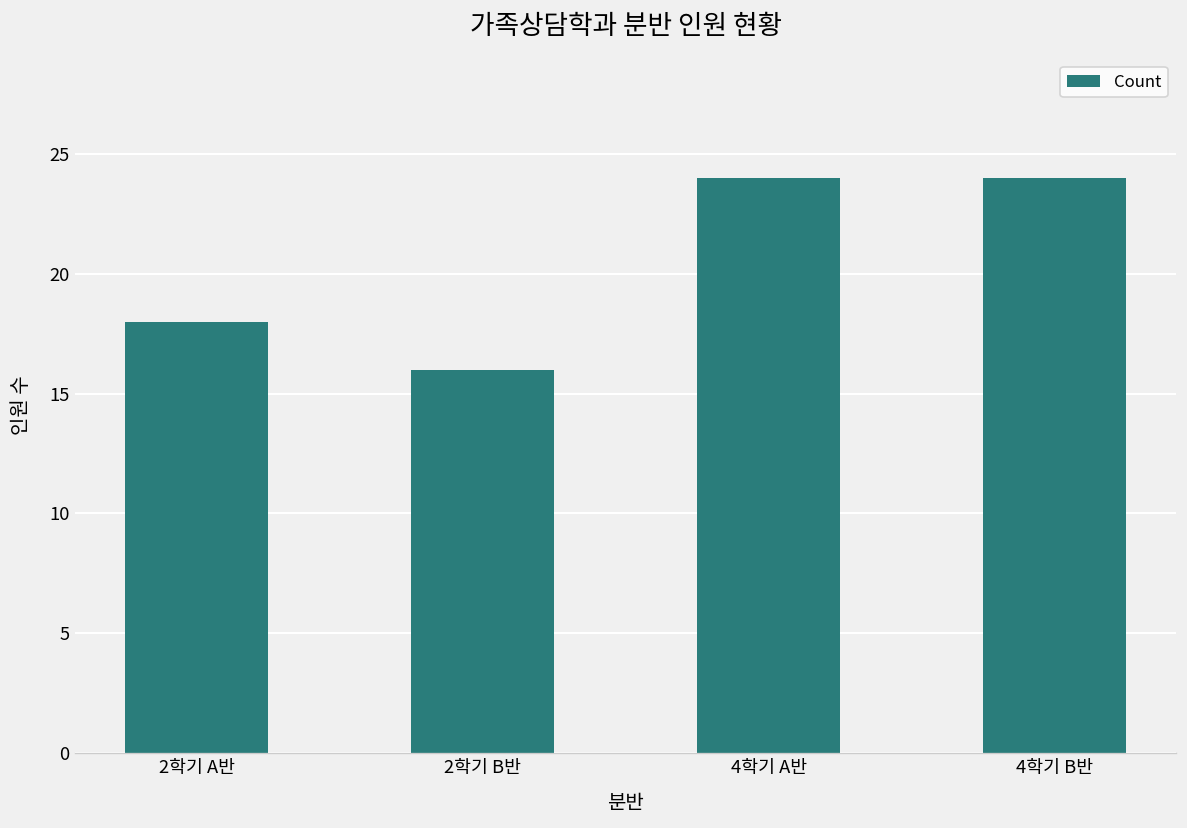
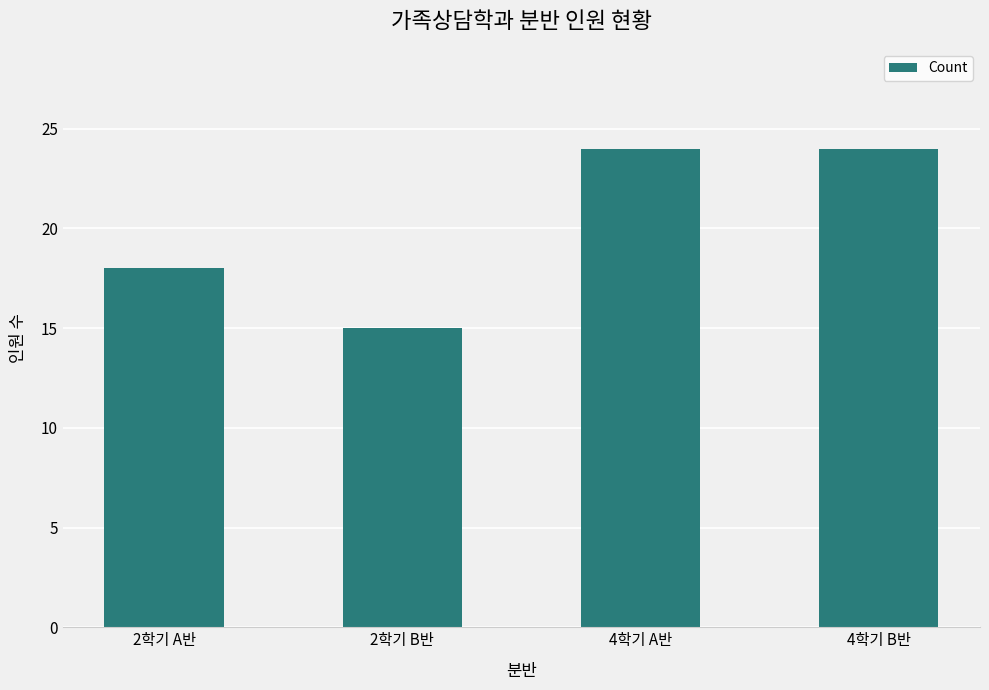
2학기 B반: 16 -> 15
